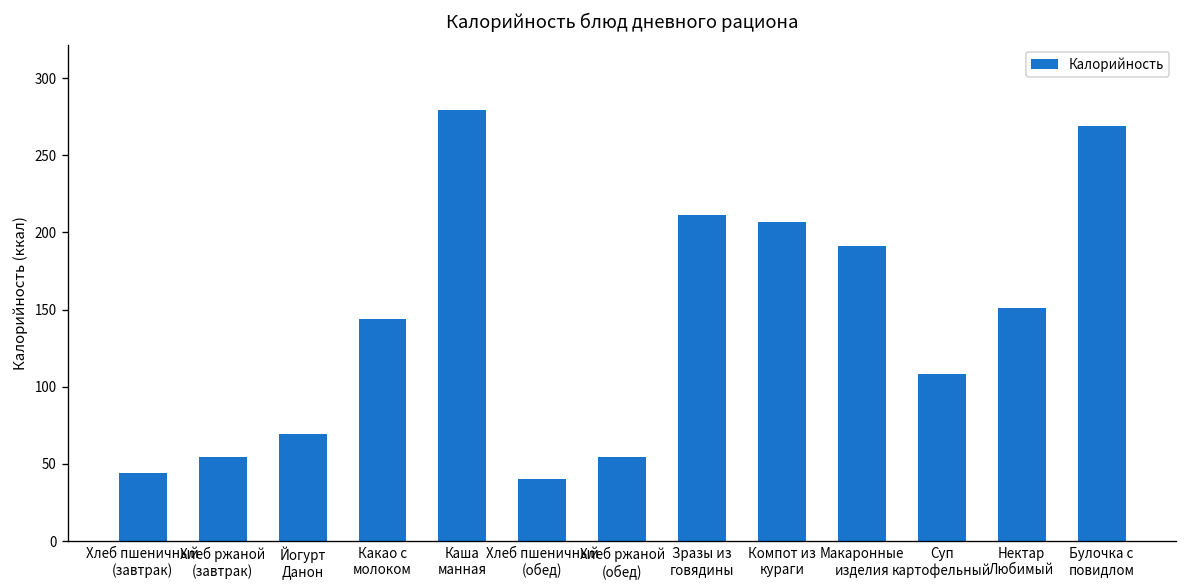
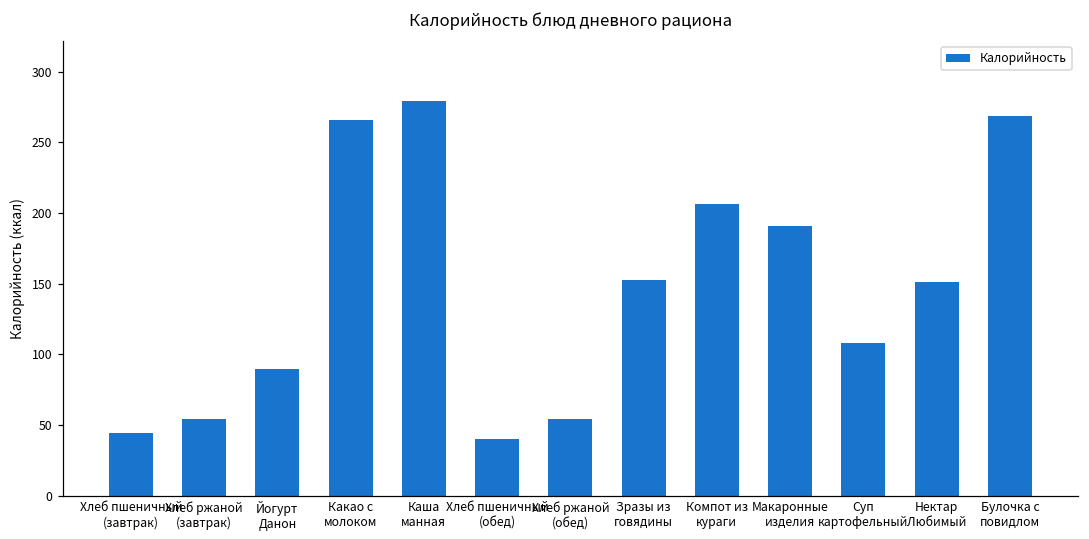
Йогурт Данон: 69 -> 90
Какао с молоком: 144 -> 266
Зразы из говядины: 211 -> 153
